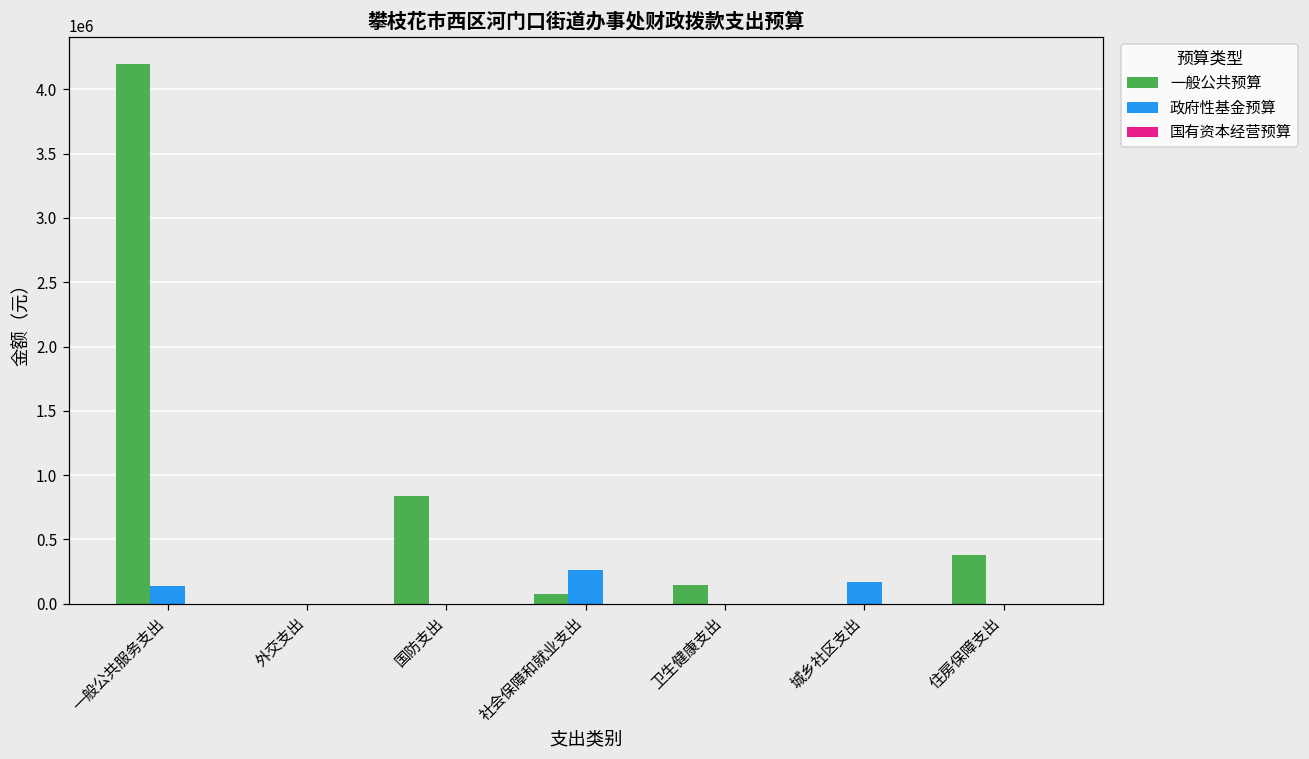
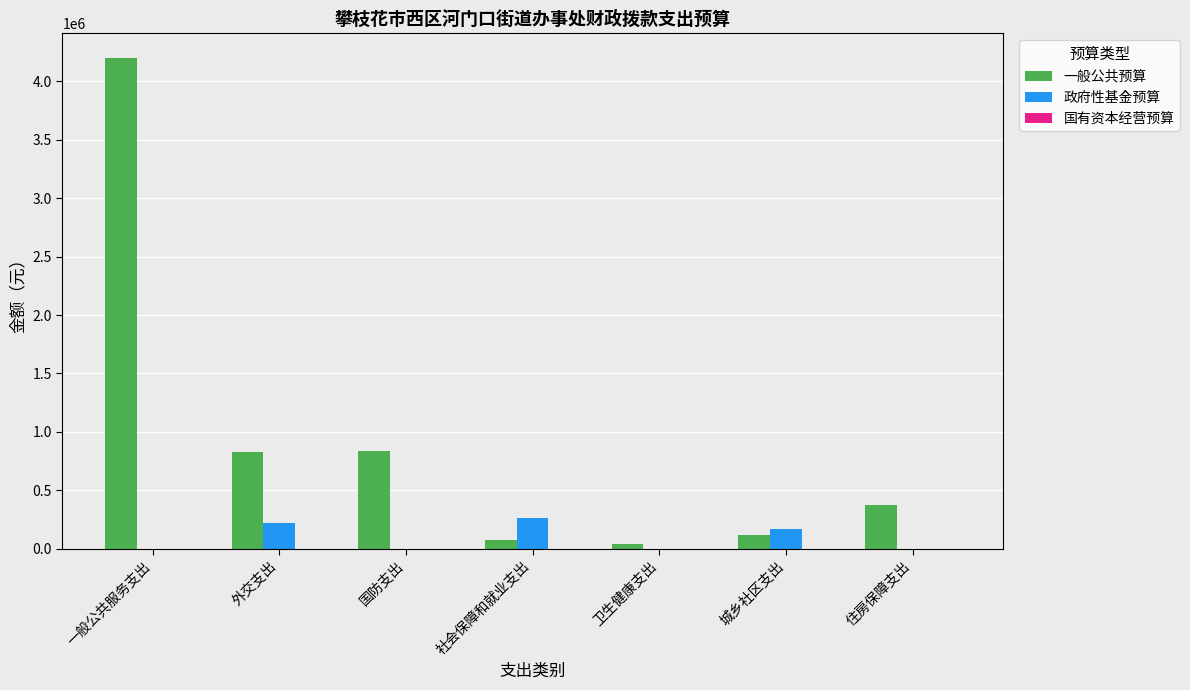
政府性基金预算, 一般公共服务支出: 140000 -> 0
一般公共预算, 外交支出: 0 -> 820000
政府性基金预算, 外交支出: 0 -> 220000
一般公共预算, 卫生健康支出: 150000 -> 40000
一般公共预算, 城乡社区支出: 0 -> 120000
